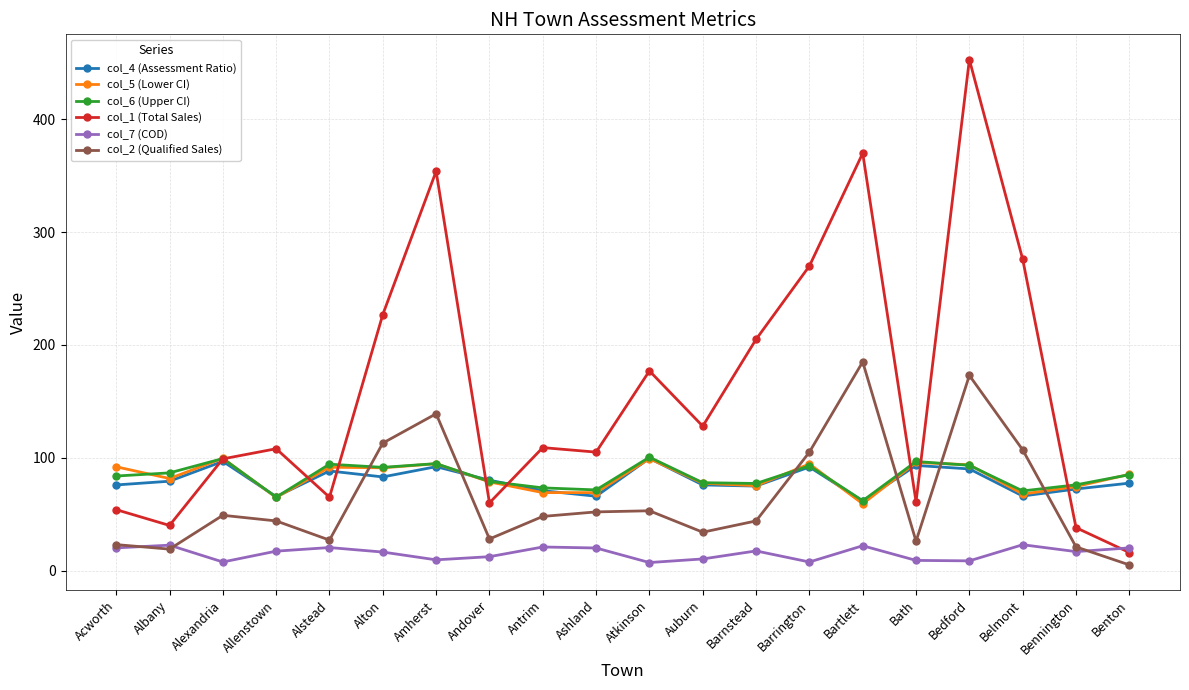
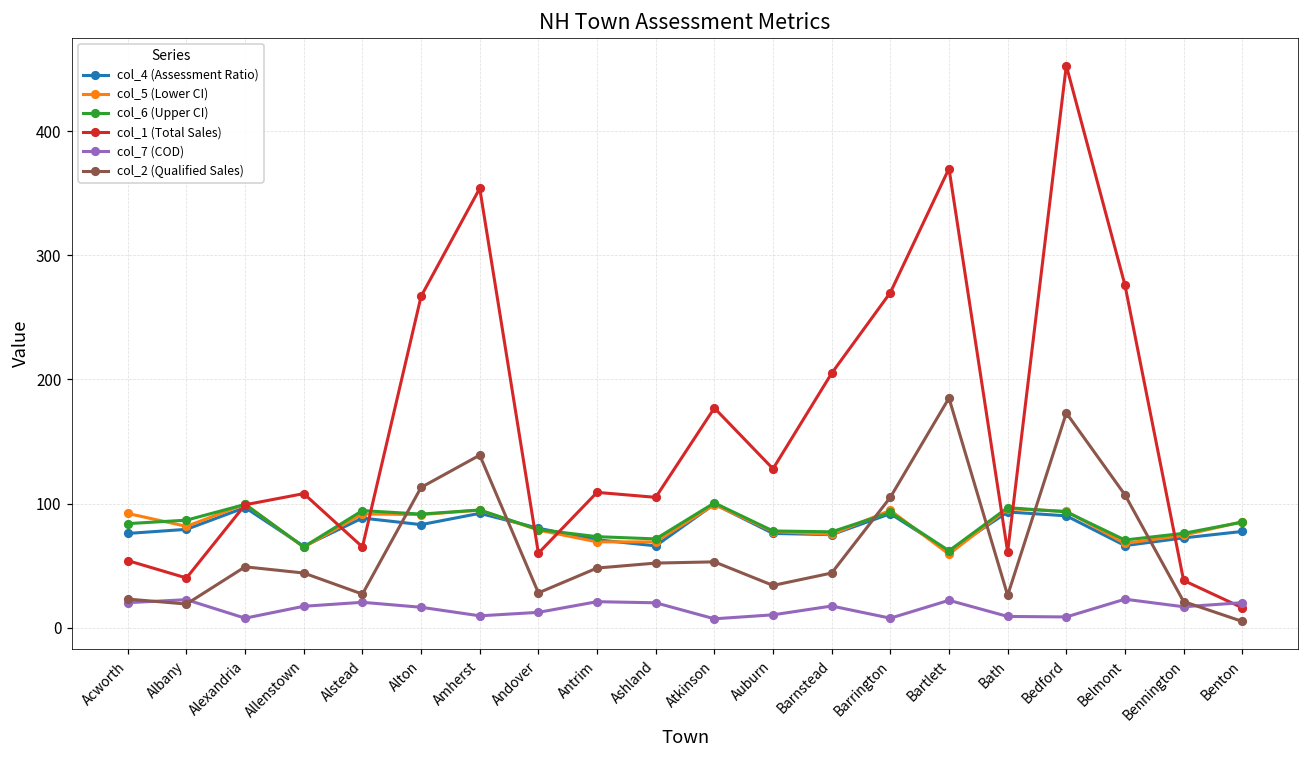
col_1 (Total Sales), Alton: 227 -> 267
